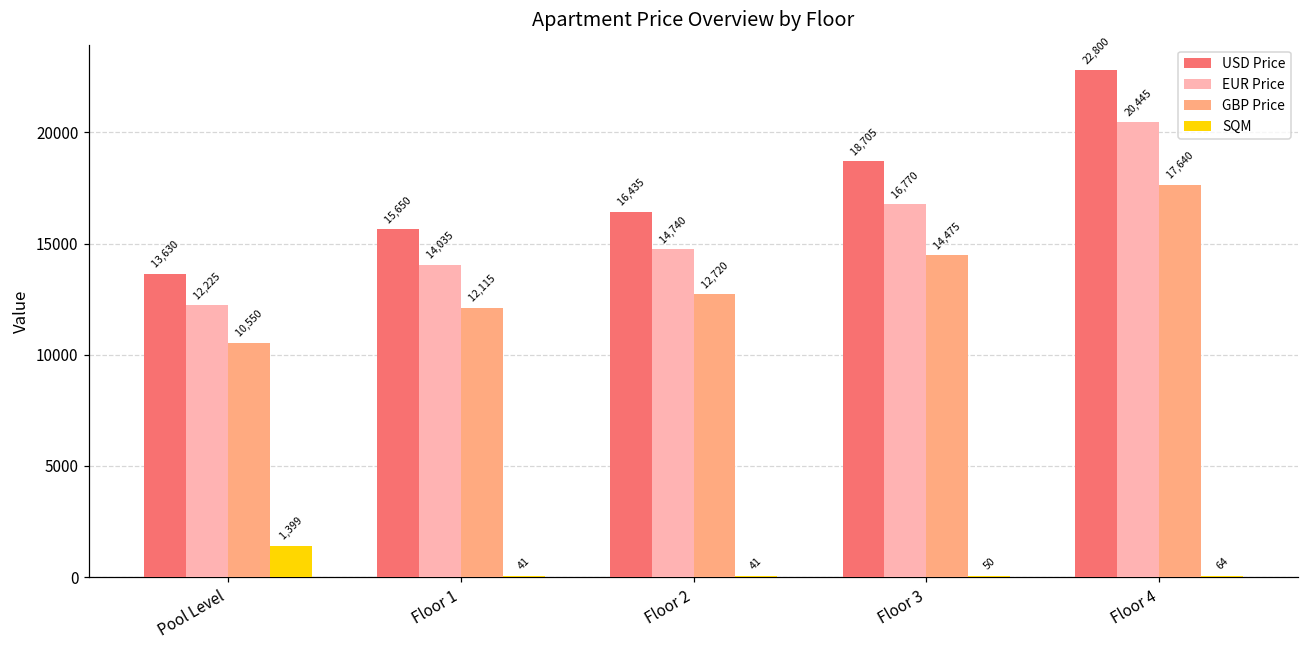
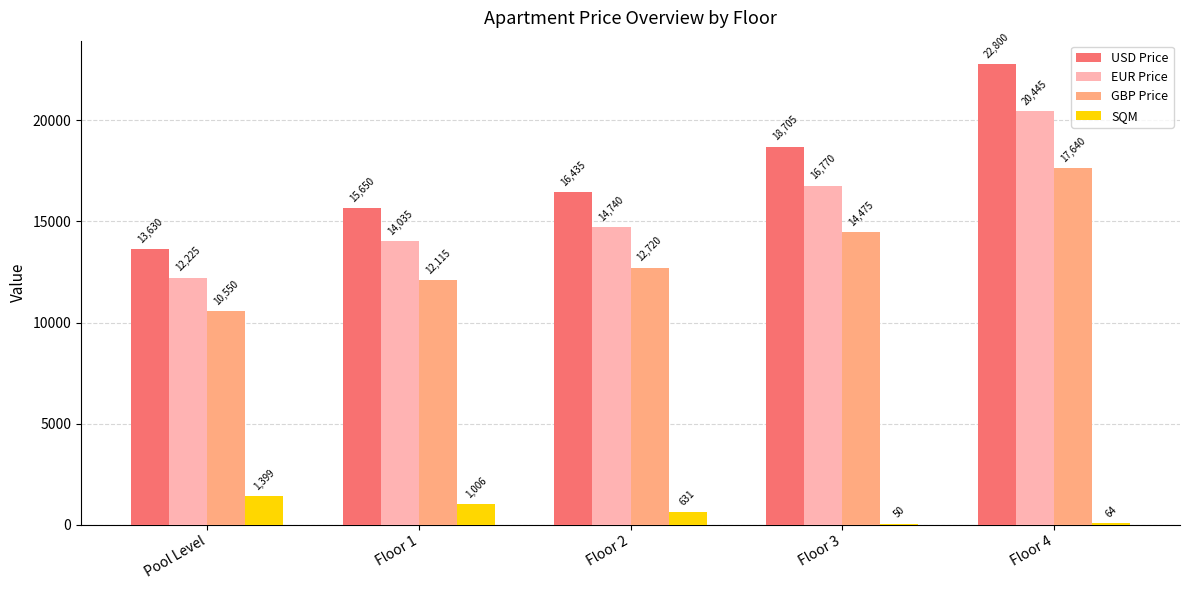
SQM, Floor 1: 41 -> 1,006
SQM, Floor 2: 41 -> 631
